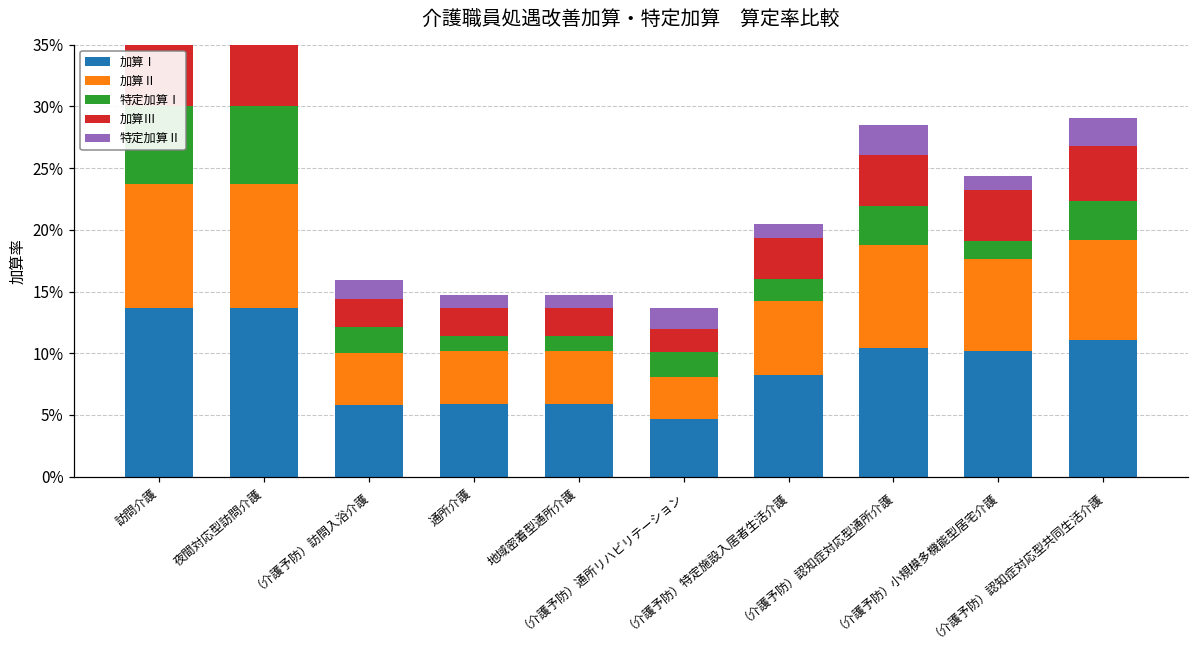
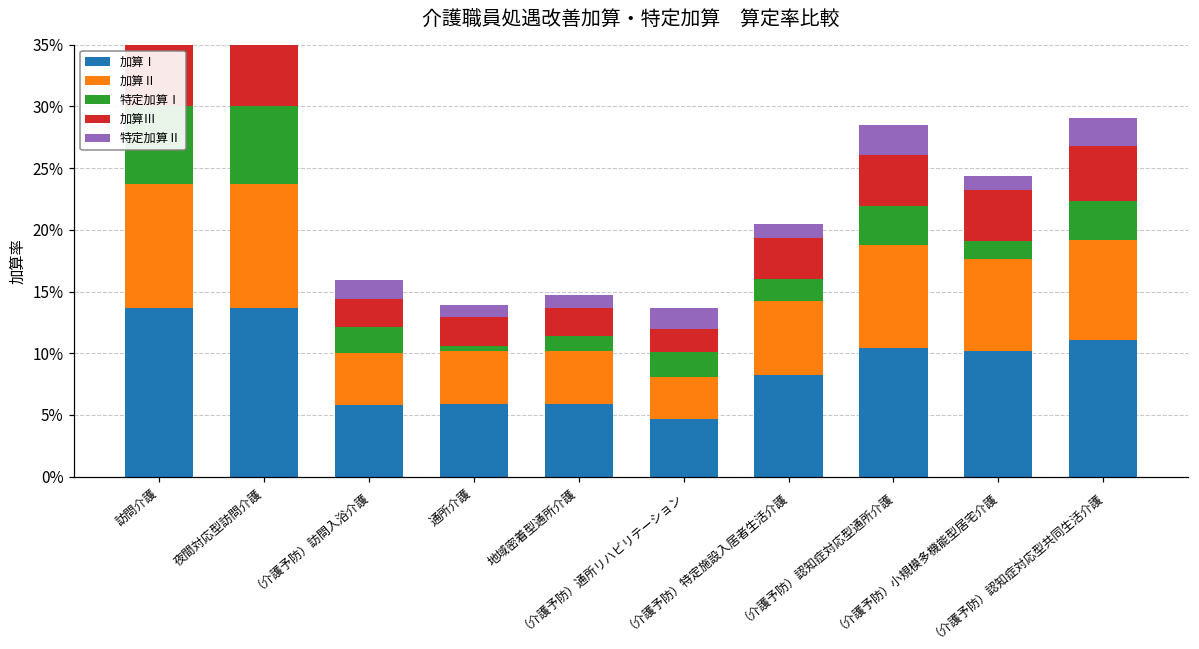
特定加算Ⅰ, 通所介護: 1.2% -> 0.4%
